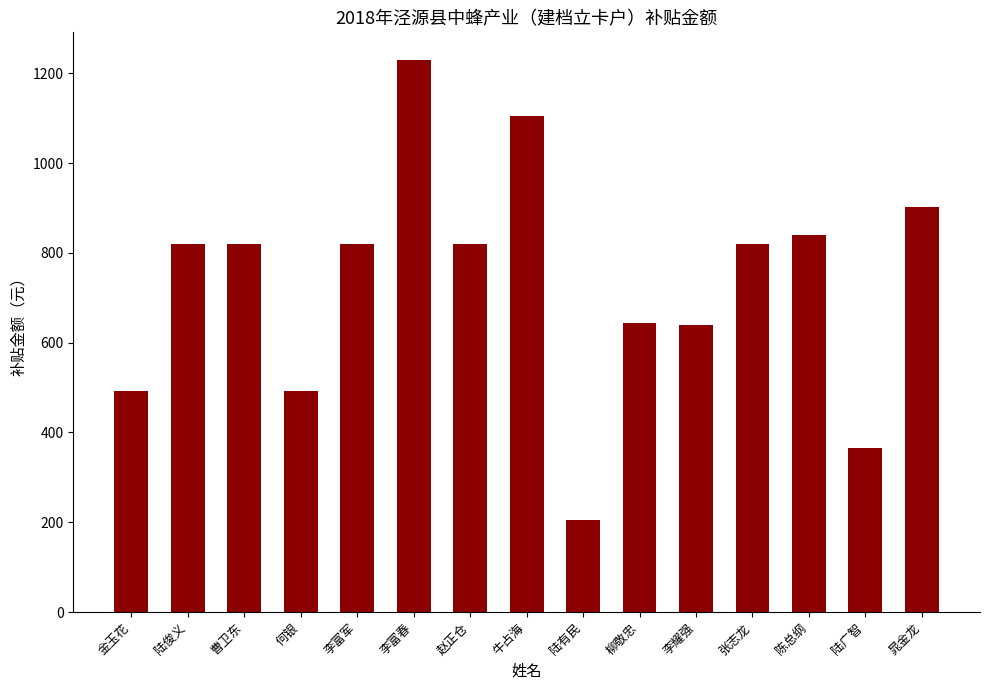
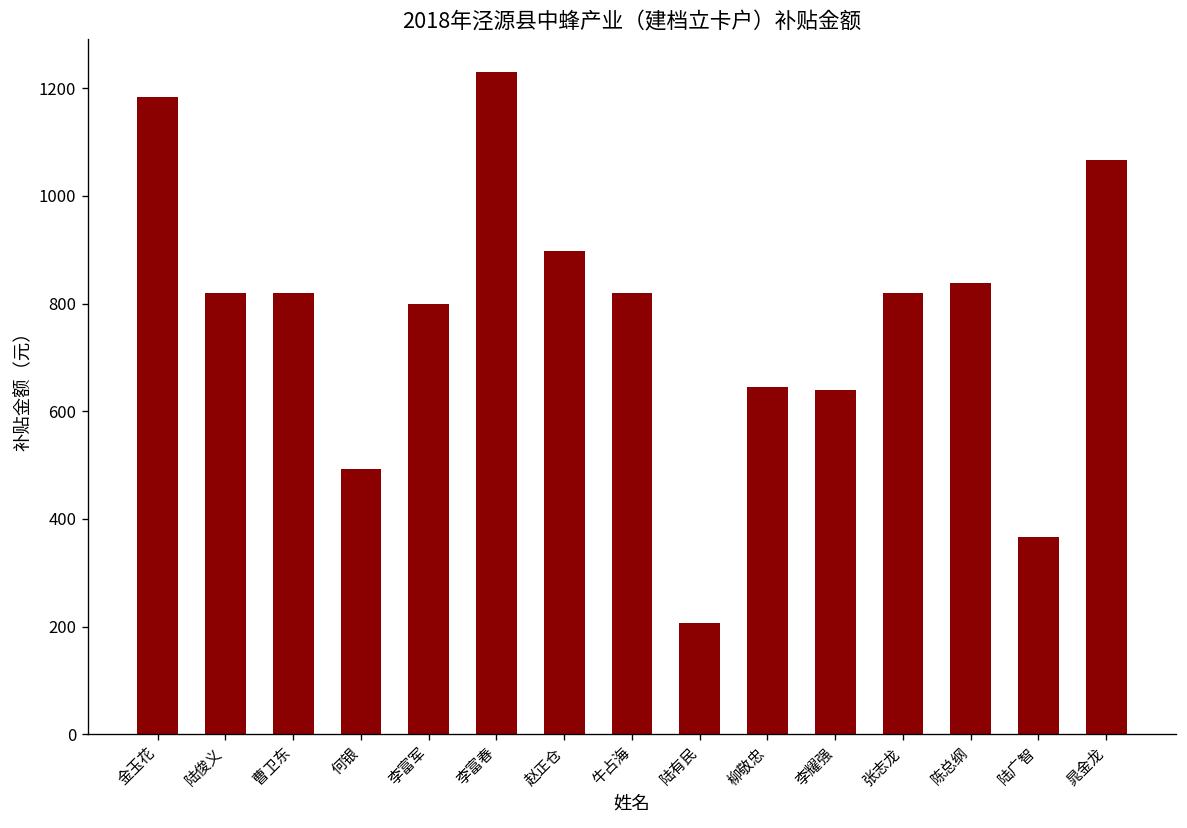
金玉花: 490 -> 1180
李富军: 820 -> 800
赵正仓: 820 -> 900
牛占海: 1110 -> 820
晁金龙: 900 -> 1070
